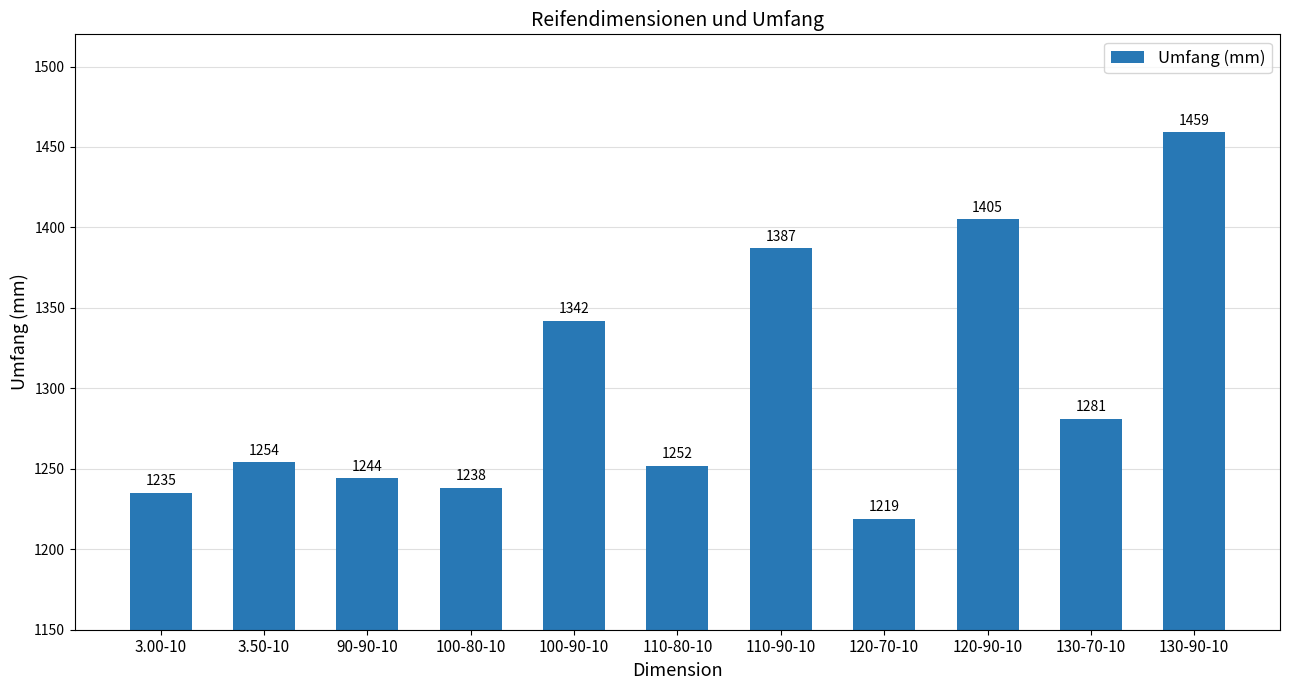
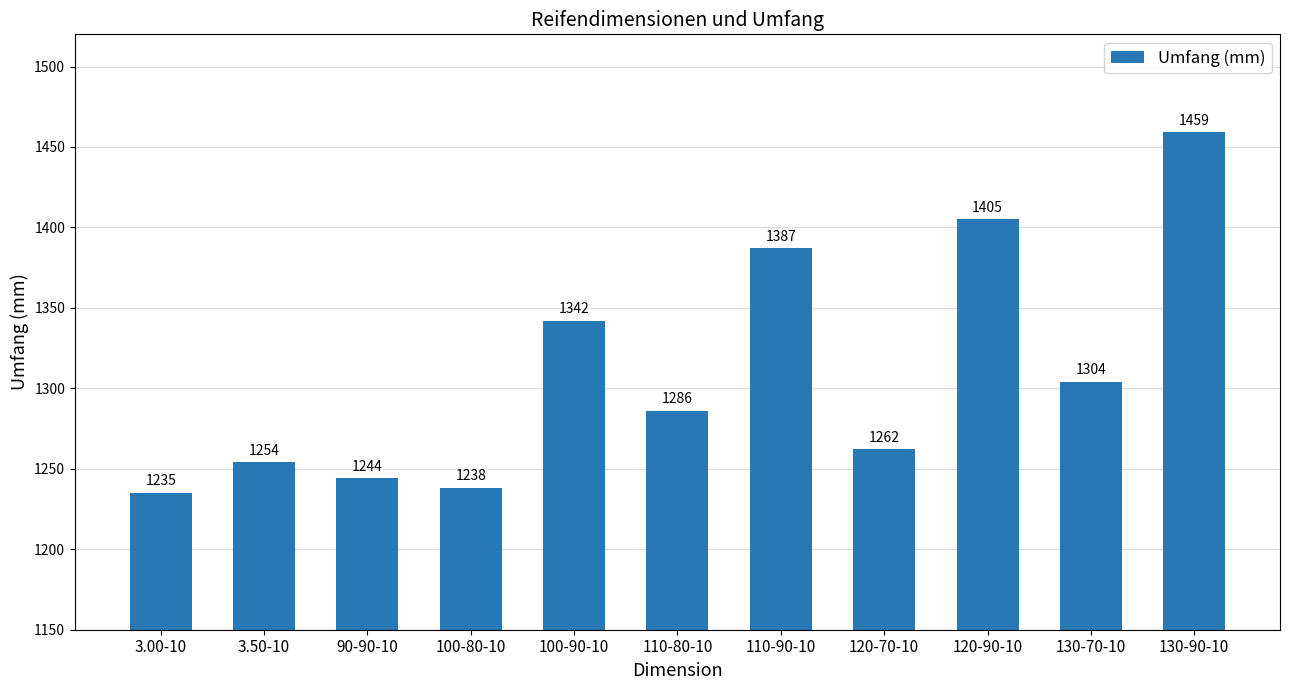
110-80-10: 1252 -> 1286
120-70-10: 1219 -> 1262
130-70-10: 1281 -> 1304
